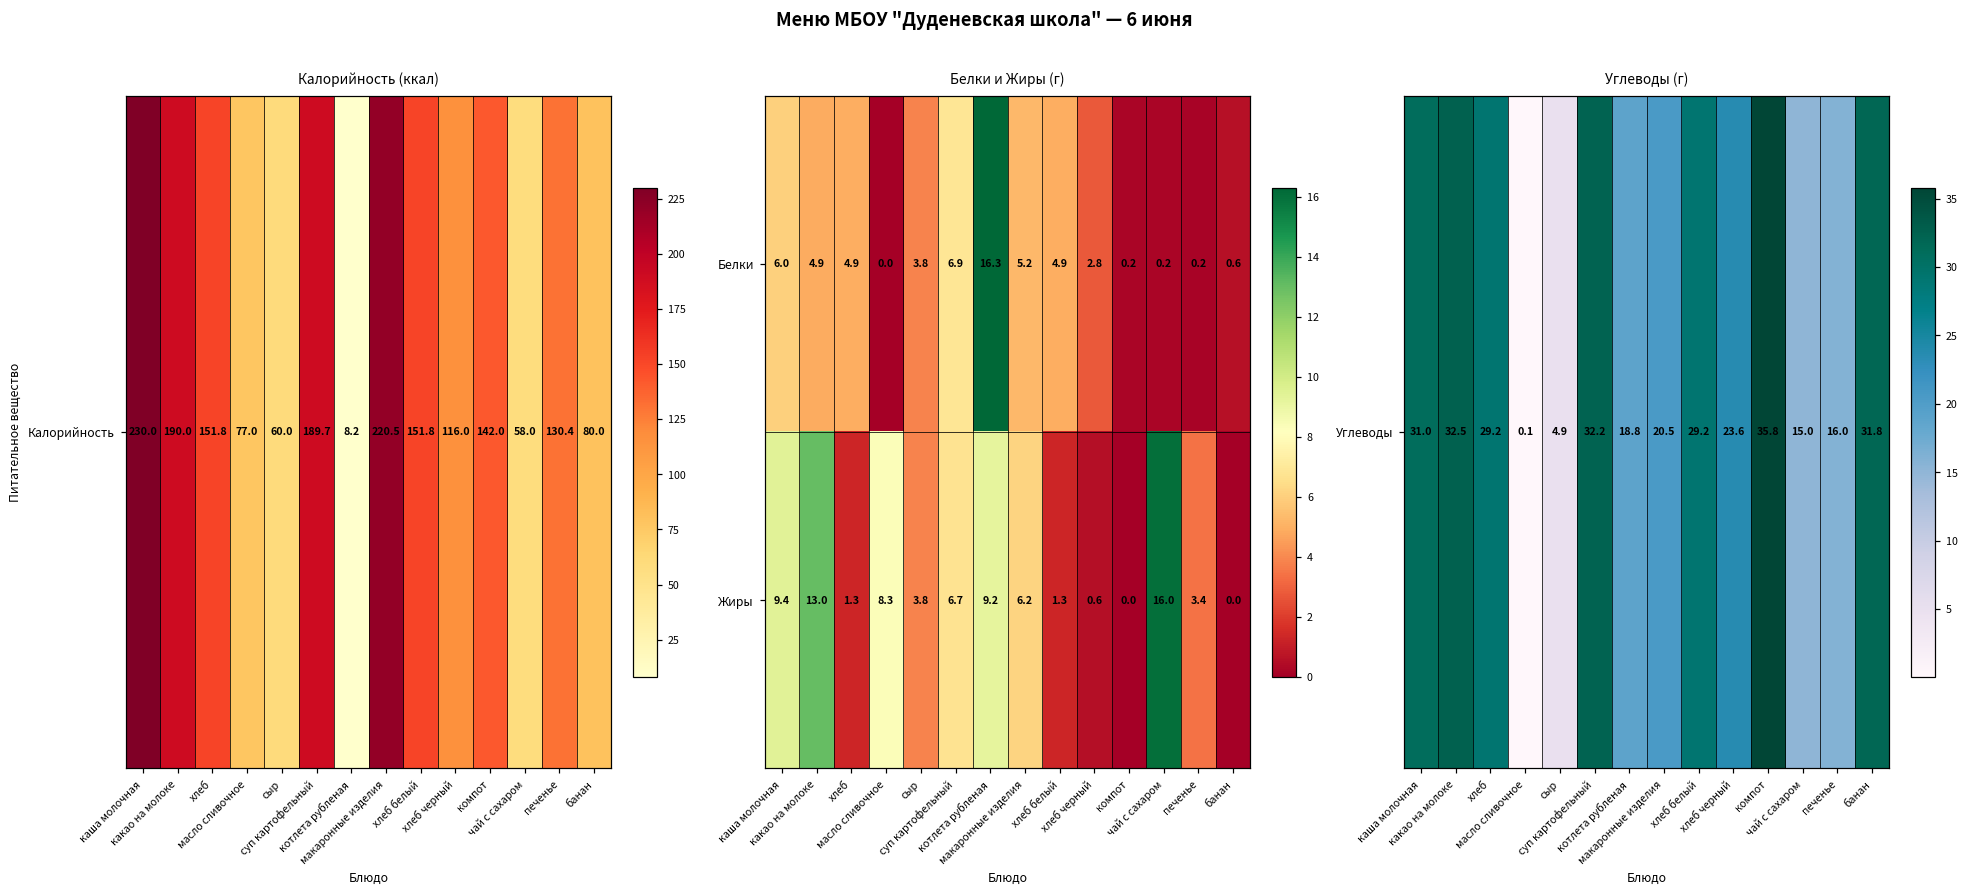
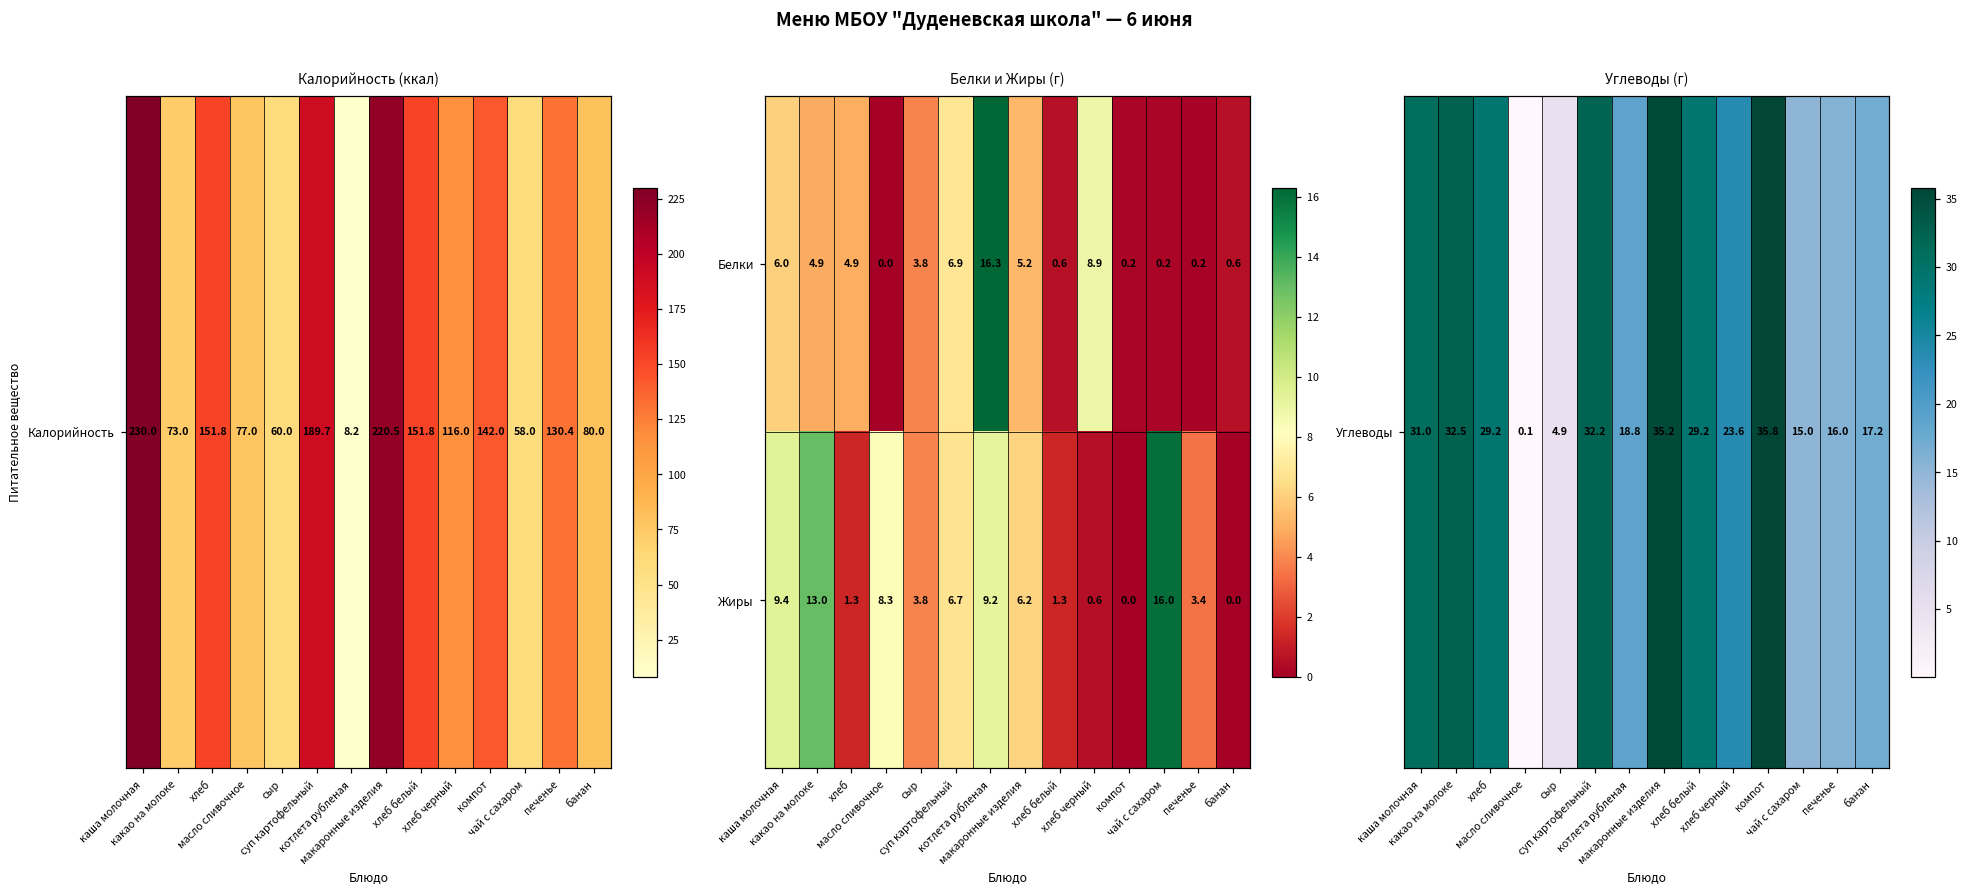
Калорийность (ккал), Калорийность, какао на молоке: 190.0 -> 73.0
Белки и Жиры (г), Белки, хлеб белый: 4.9 -> 0.6
Белки и Жиры (г), Белки, хлеб черный: 2.8 -> 8.9
Углеводы (г), Углеводы, макаронные изделия: 20.5 -> 35.2
Углеводы (г), Углеводы, банан: 31.8 -> 17.2
